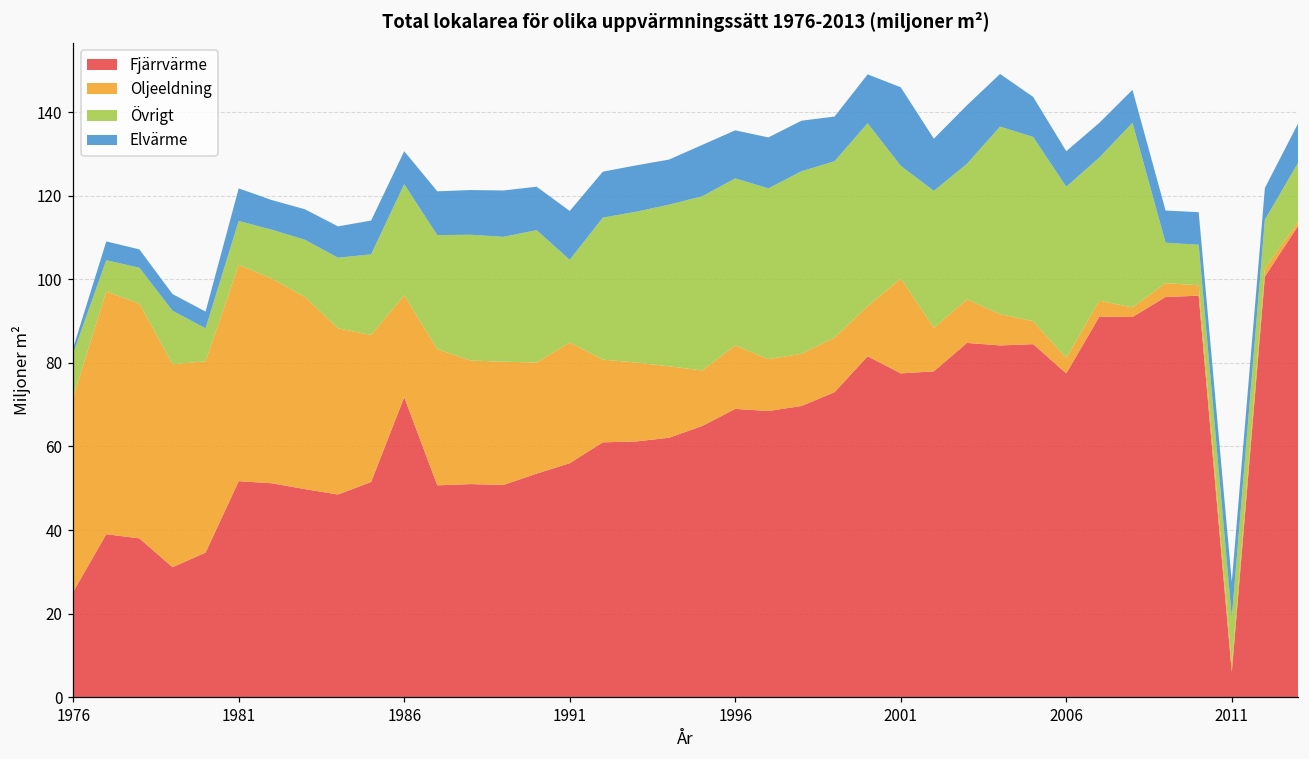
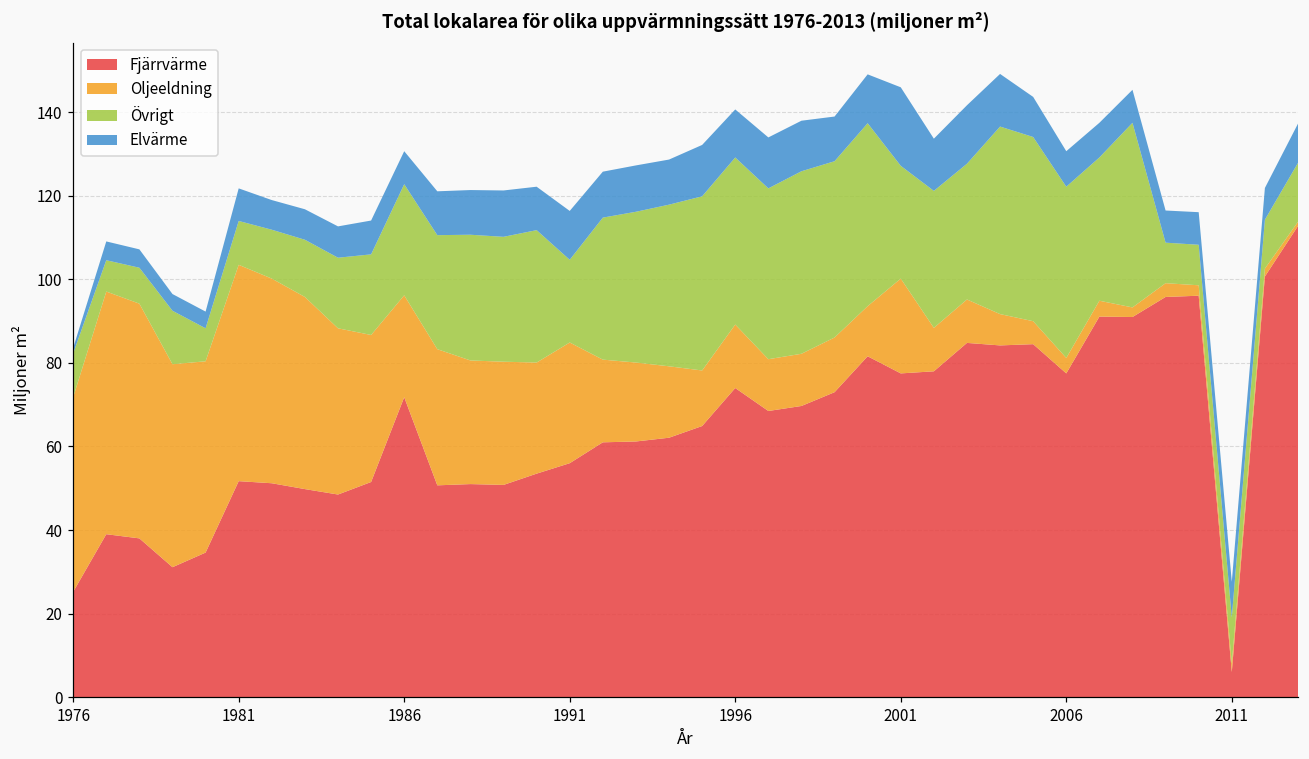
Fjärrvärme, 1996: 69 -> 74
